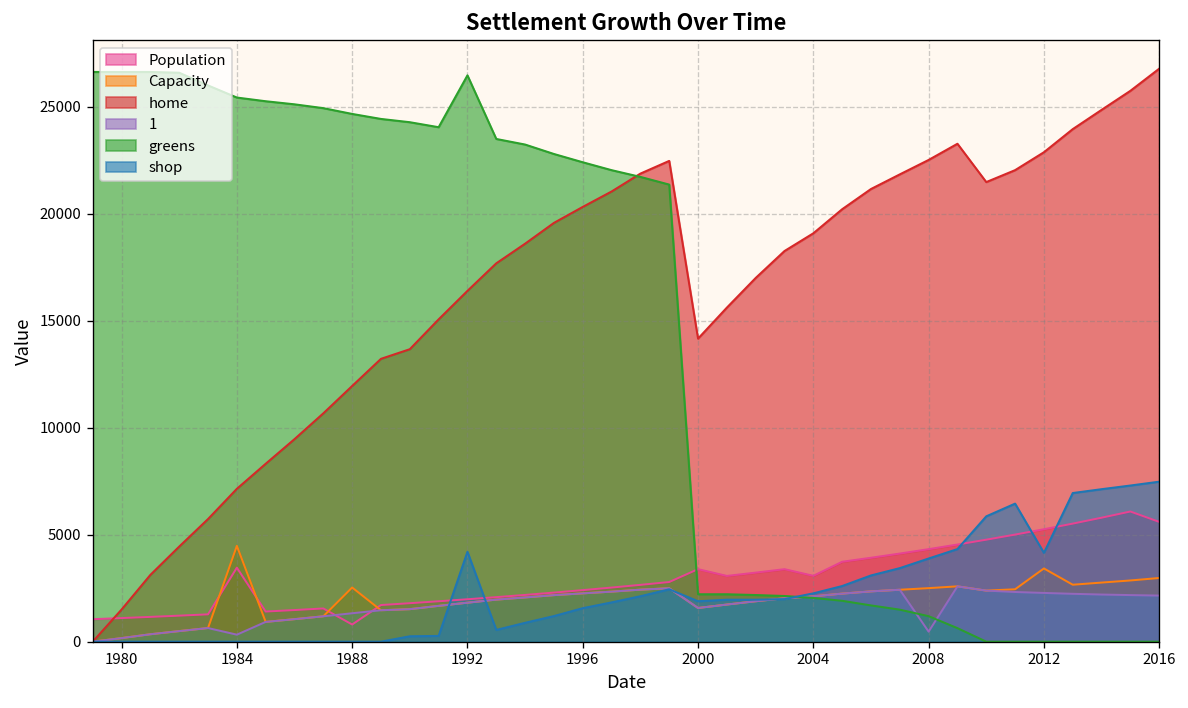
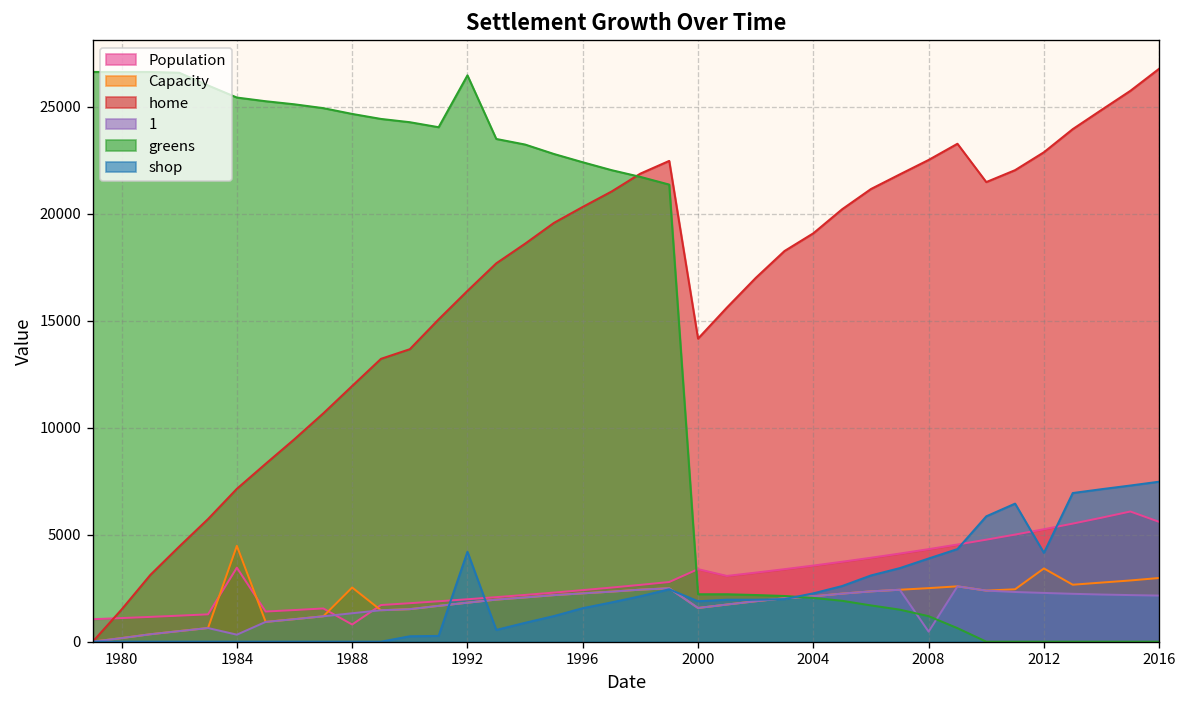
Population, 2004: 3100 -> 3600
